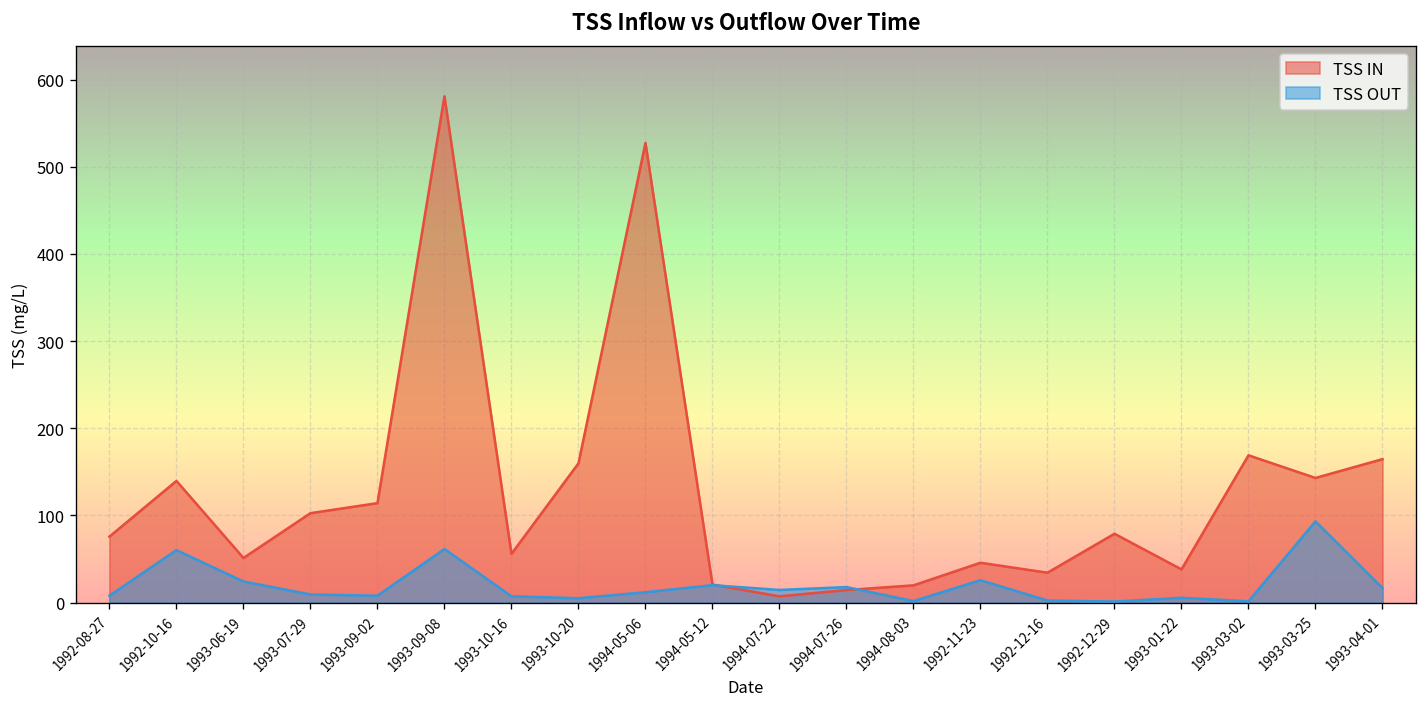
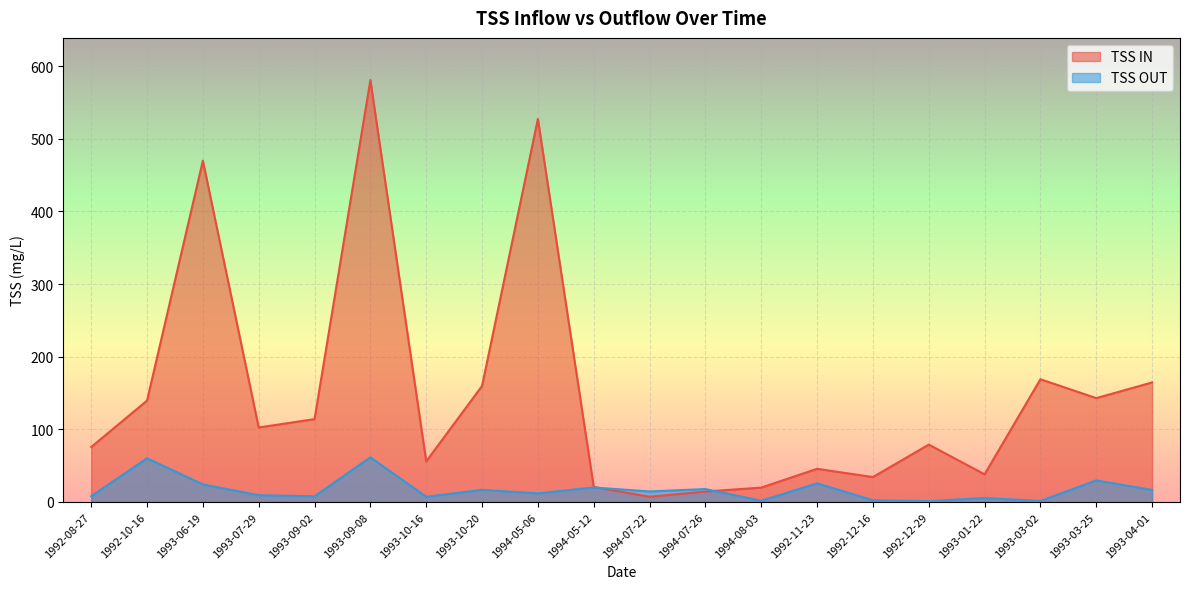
TSS IN, 1993-06-19: 50 -> 470
TSS OUT, 1993-10-20: 10 -> 20
TSS OUT, 1993-03-25: 90 -> 30
